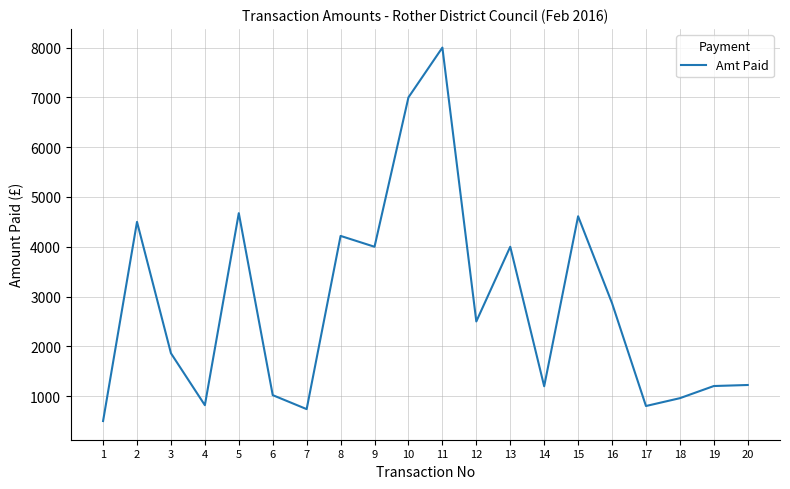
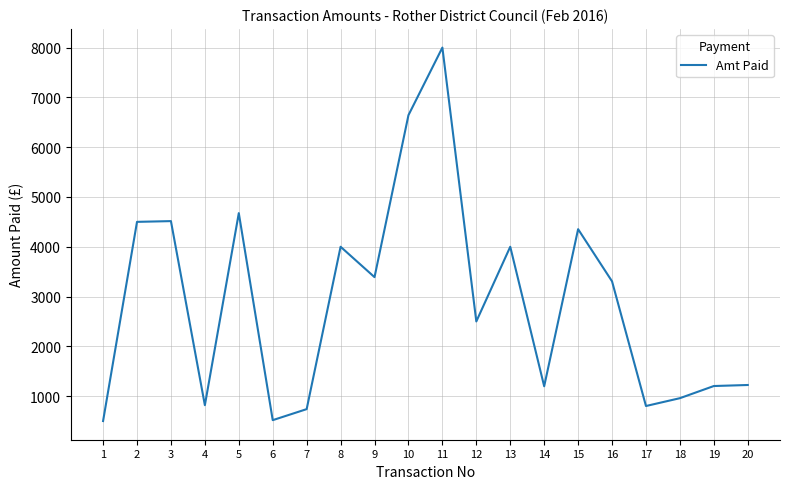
3: 1900 -> 4500
6: 1000 -> 500
8: 4200 -> 4000
9: 4000 -> 3400
10: 7000 -> 6600
15: 4600 -> 4400
16: 2900 -> 3300
